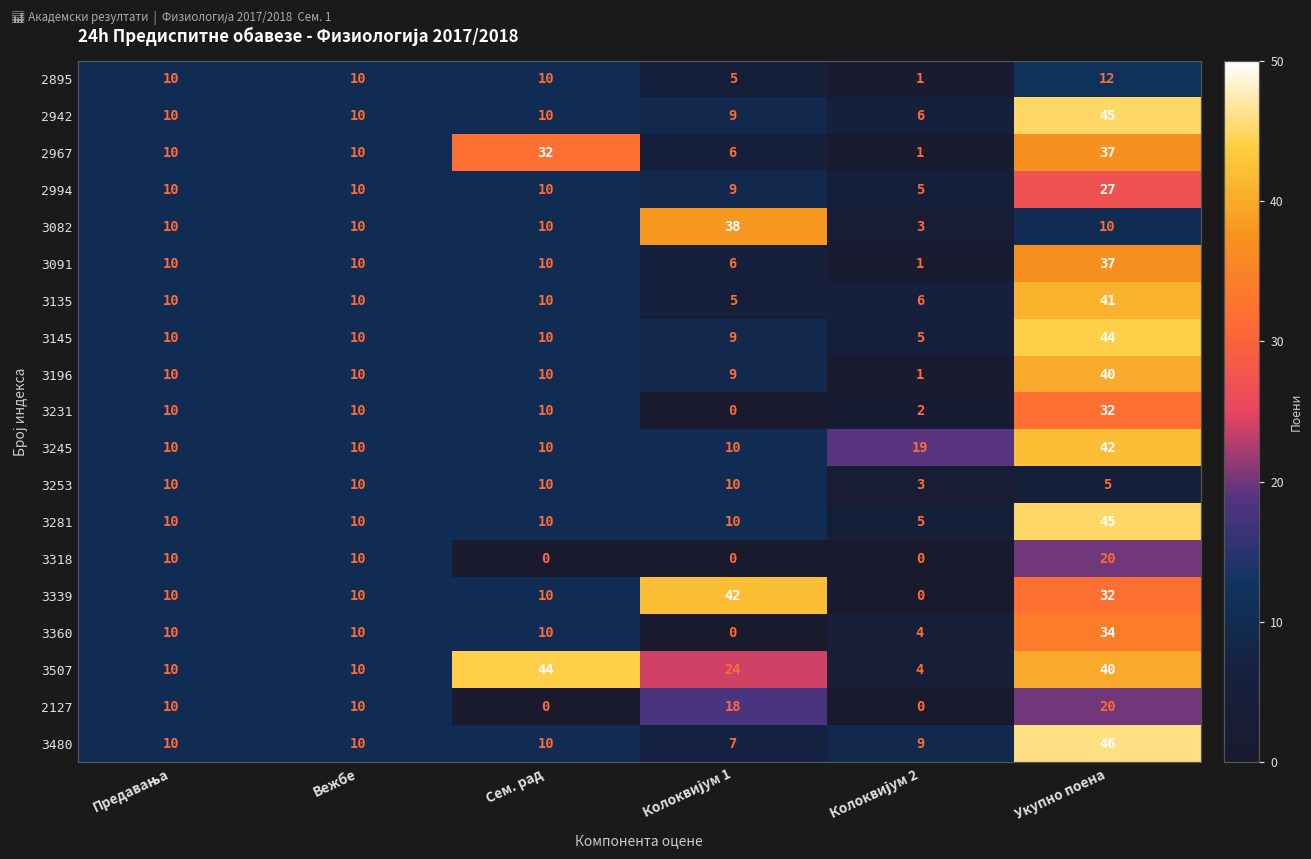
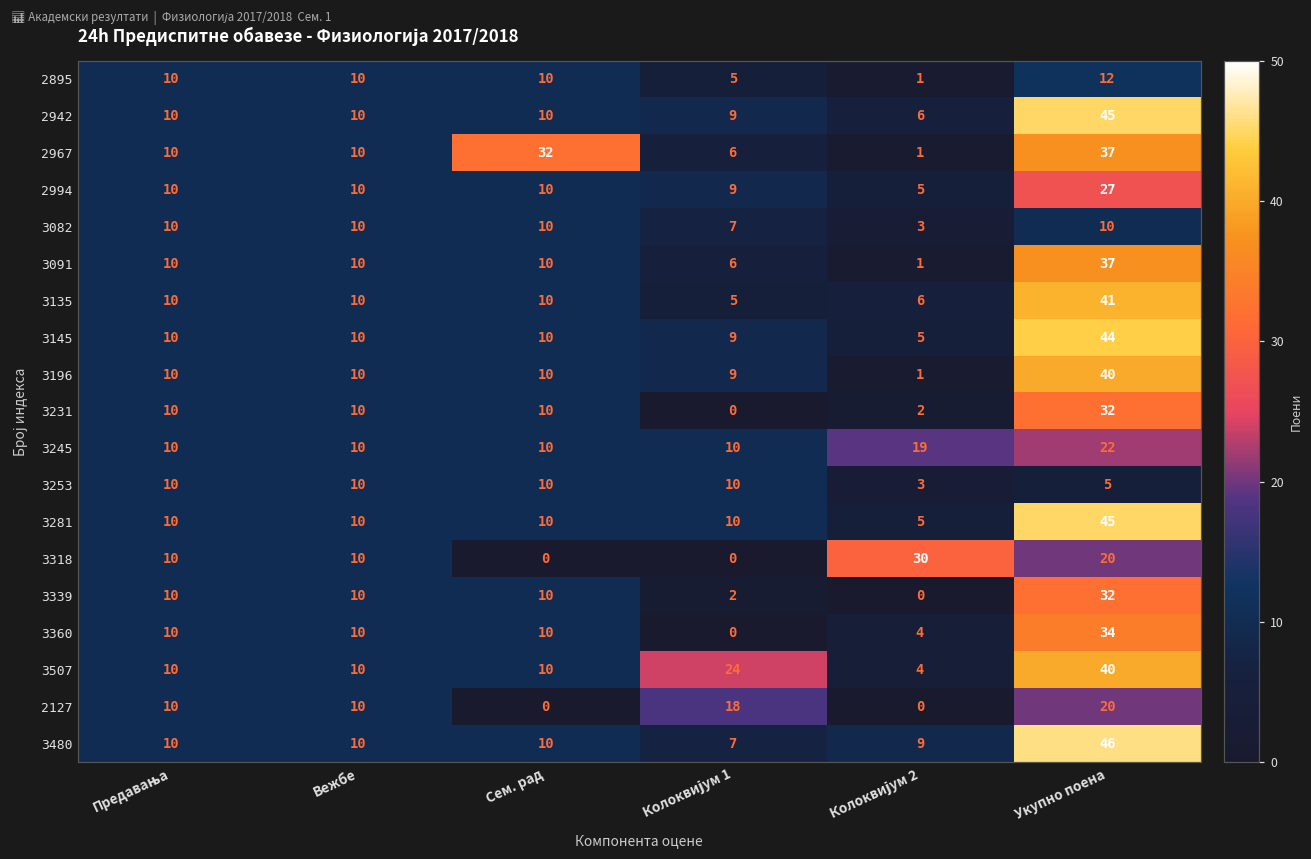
3082, Колоквијум 1: 38 -> 7
3245, Укупно поена: 42 -> 22
3318, Колоквијум 2: 0 -> 30
3339, Колоквијум 1: 42 -> 2
3507, Сем. рад: 44 -> 10
